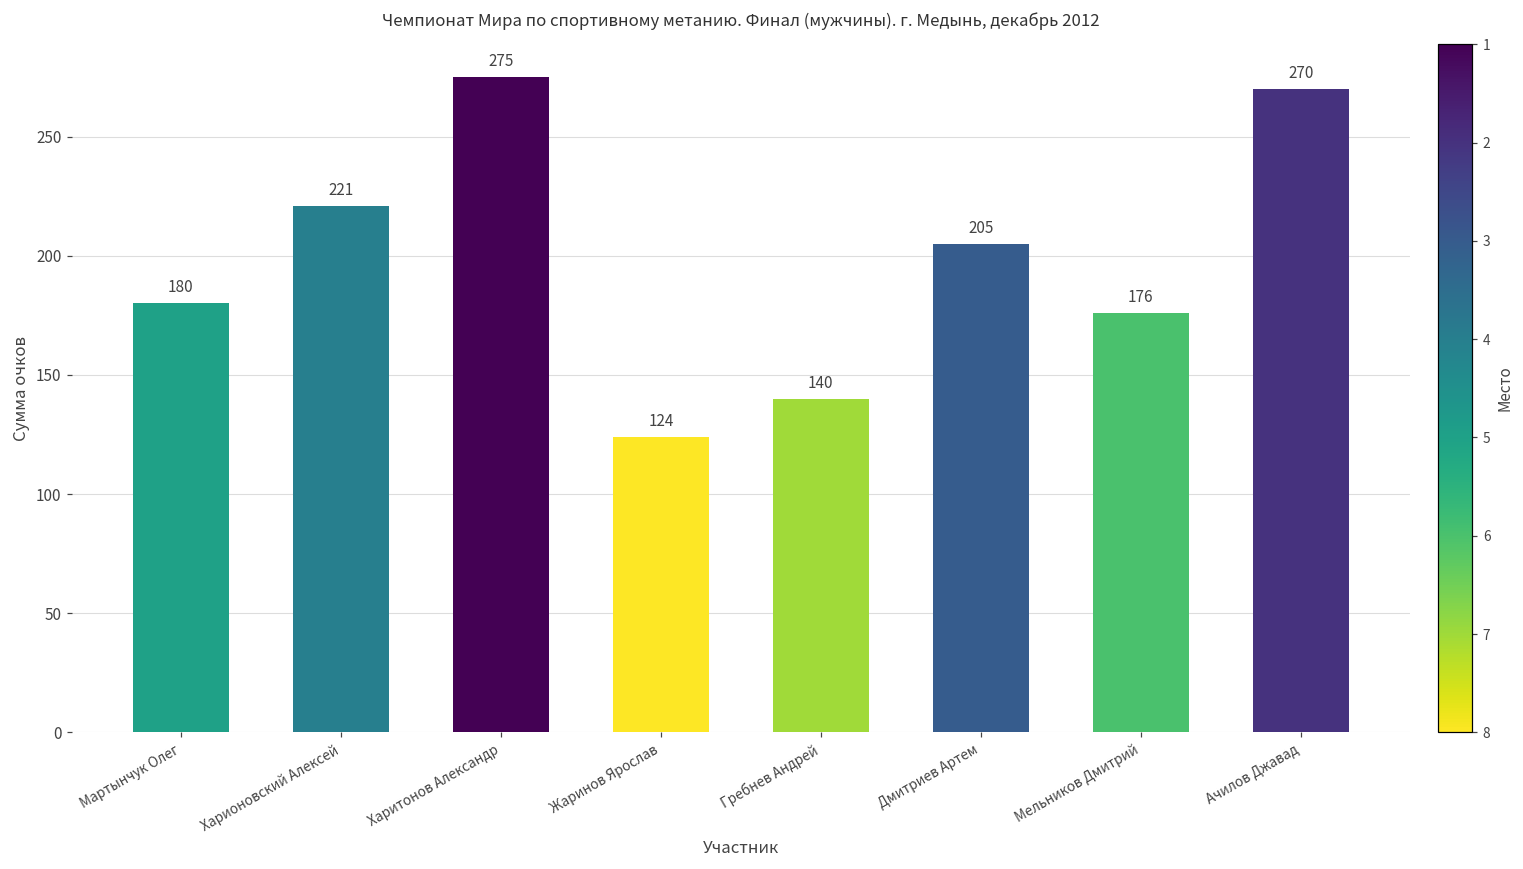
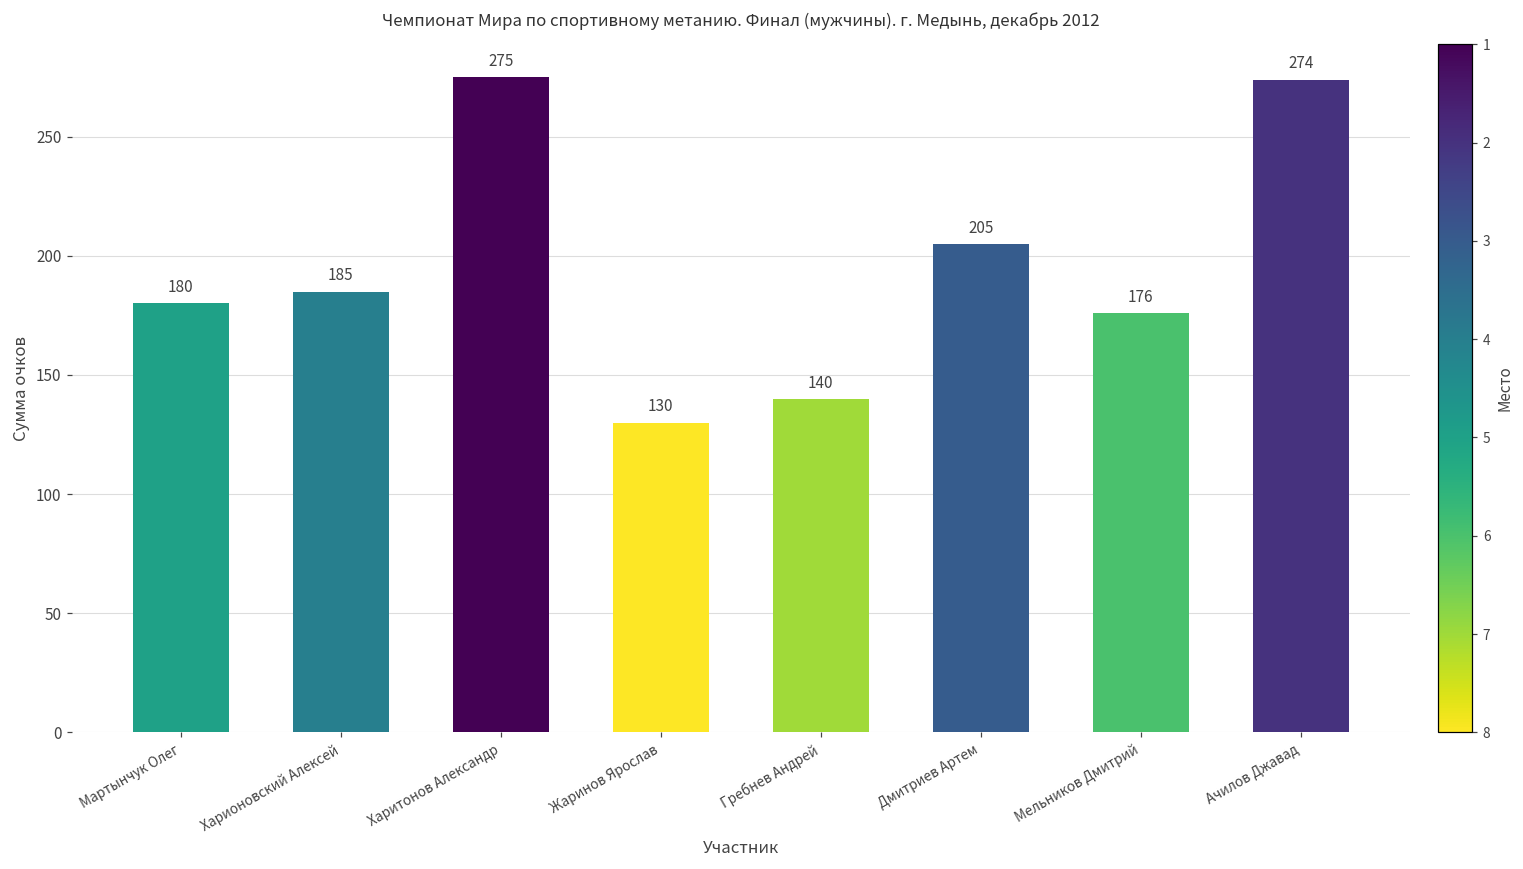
Харионовский Алексей: 221 -> 185
Жаринов Ярослав: 124 -> 130
Ачилов Джавад: 270 -> 274
